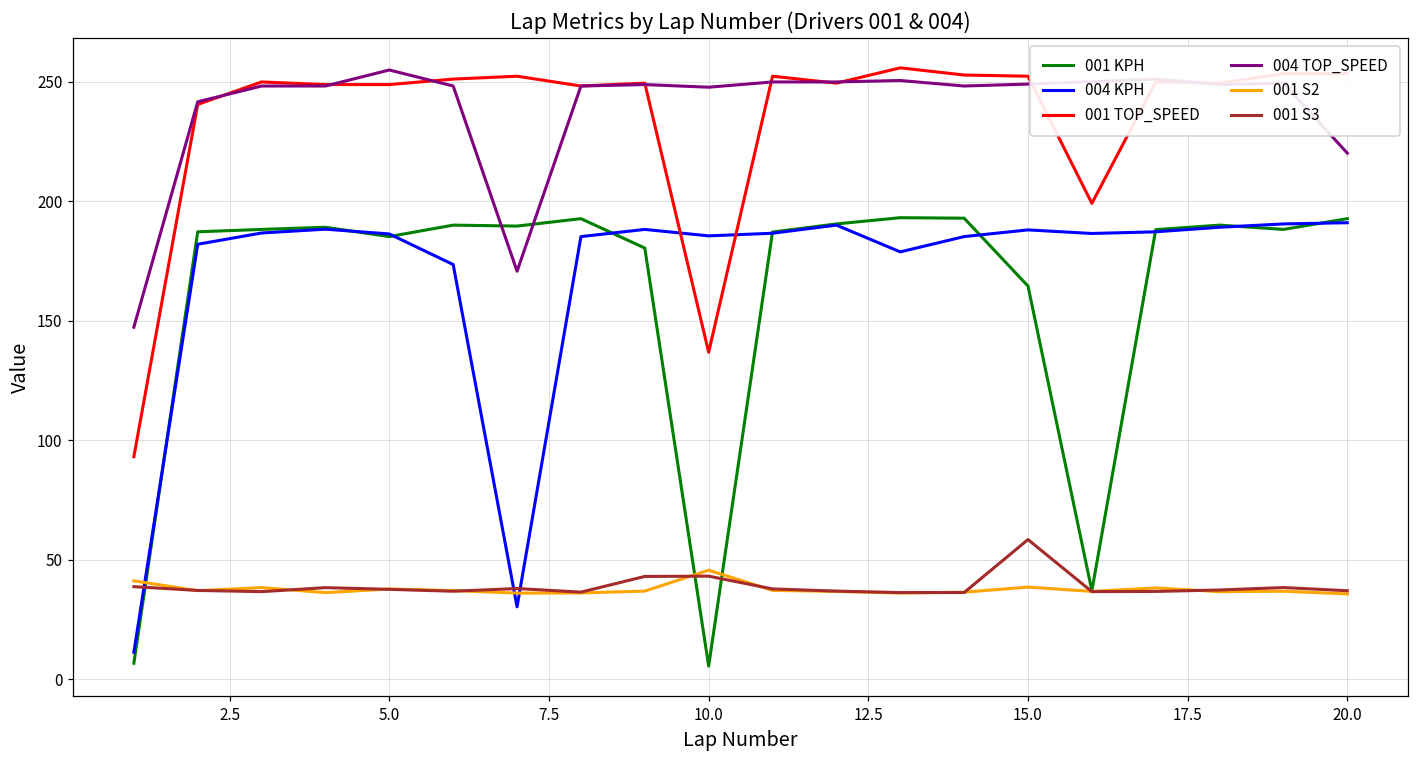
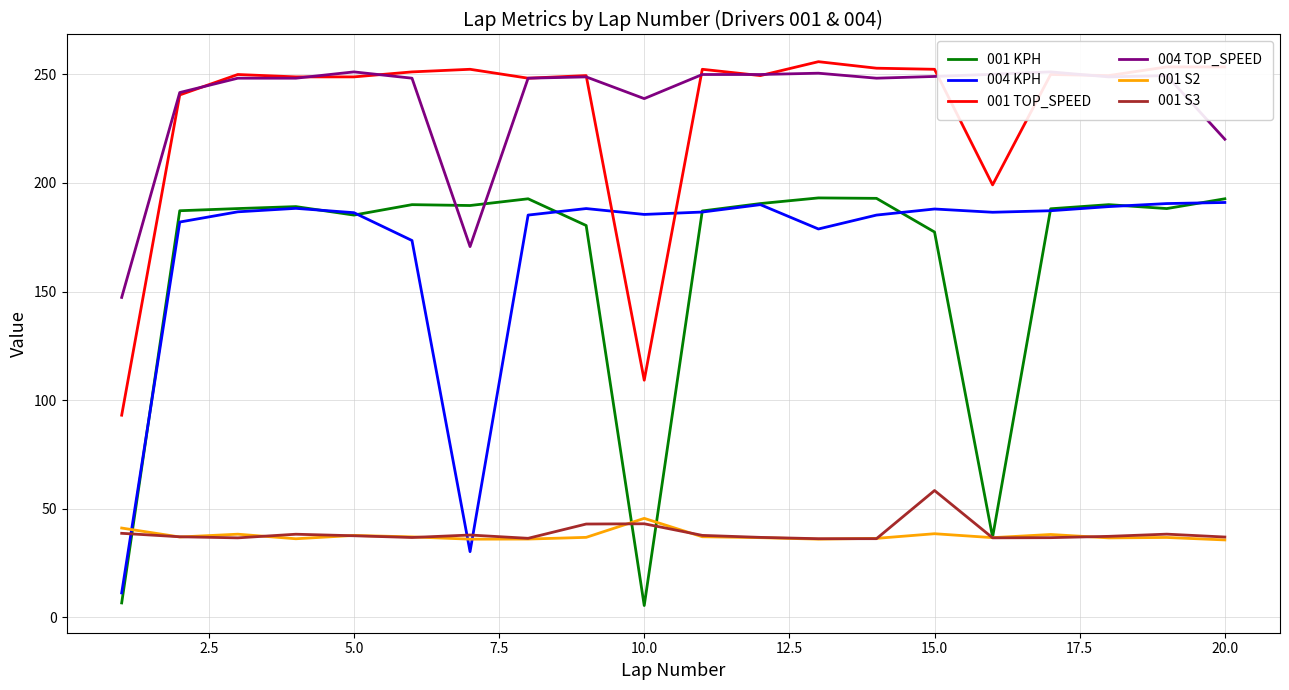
004 TOP_SPEED, 5.0: 255 -> 251
001 TOP_SPEED, 10.0: 137 -> 109
004 TOP_SPEED, 10.0: 248 -> 239
001 KPH, 15.0: 165 -> 177
